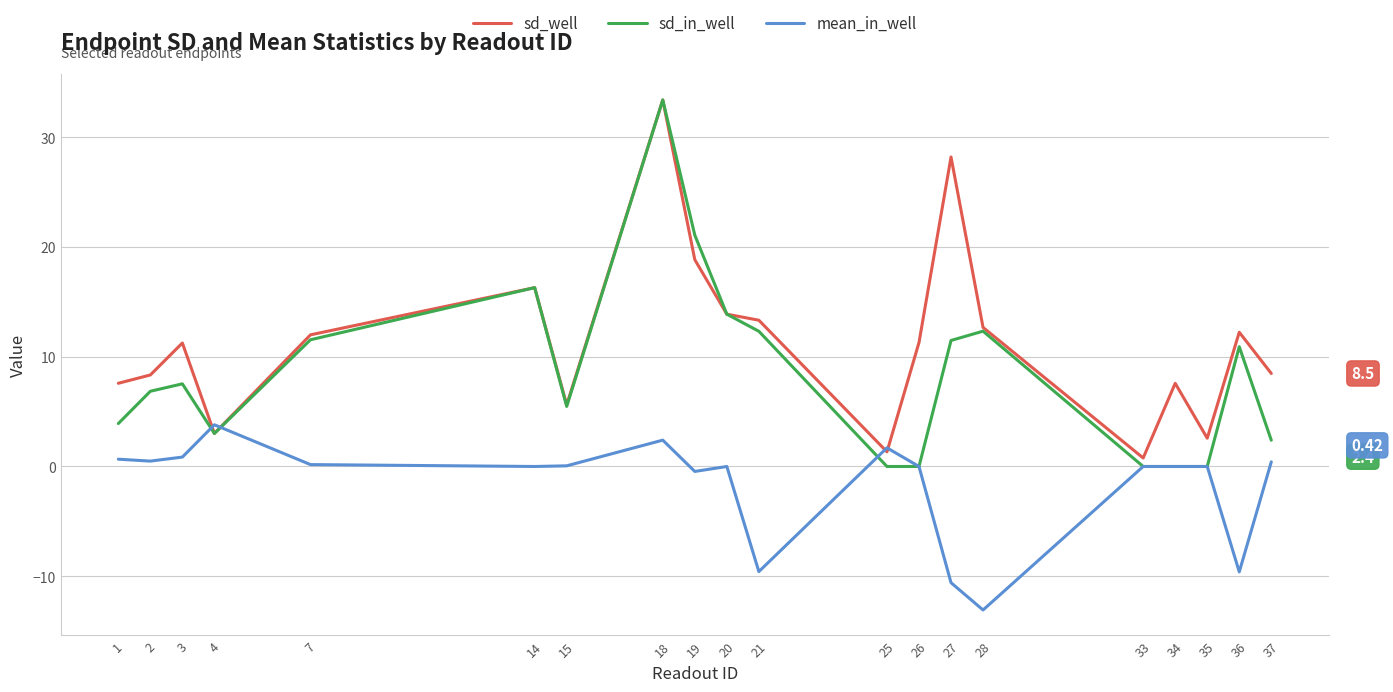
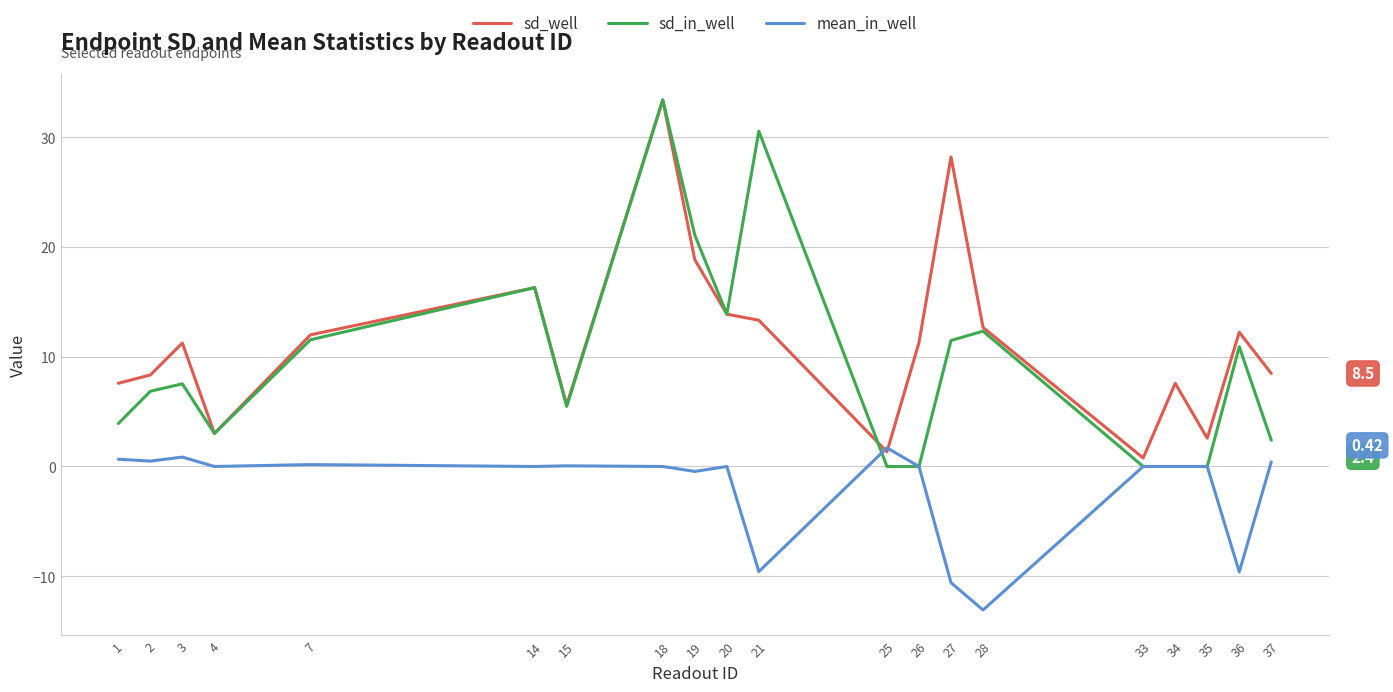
mean_in_well, 4: 3.8 -> 0.0
mean_in_well, 18: 2.4 -> 0.0
sd_in_well, 21: 12.3 -> 30.5
